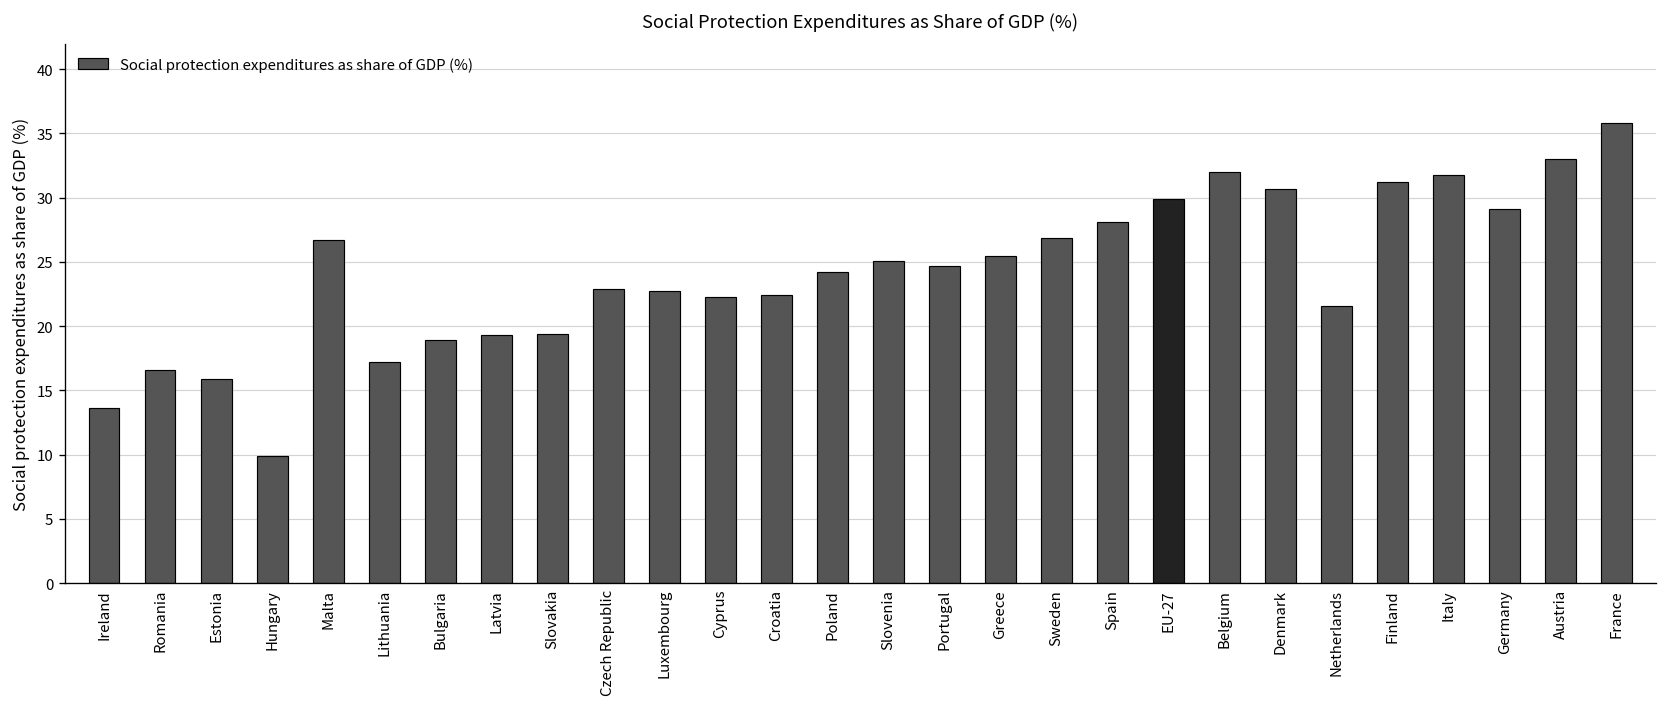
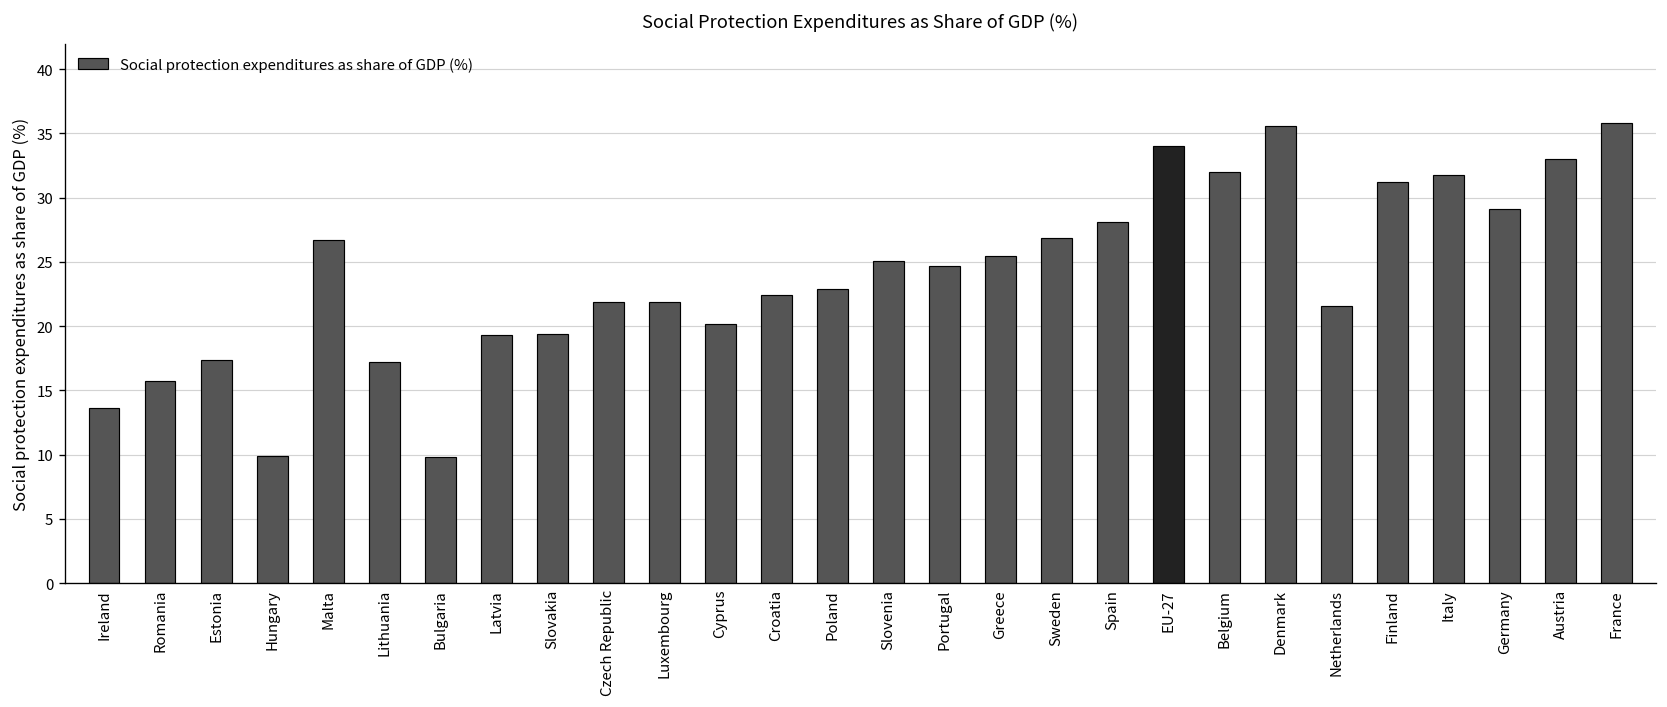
Romania: 16.6 -> 15.7
Estonia: 15.9 -> 17.4
Bulgaria: 18.9 -> 9.8
Czech Republic: 22.9 -> 21.9
Luxembourg: 22.7 -> 21.9
Cyprus: 22.3 -> 20.2
Poland: 24.2 -> 22.9
EU-27: 29.9 -> 34.0
Denmark: 30.7 -> 35.6
